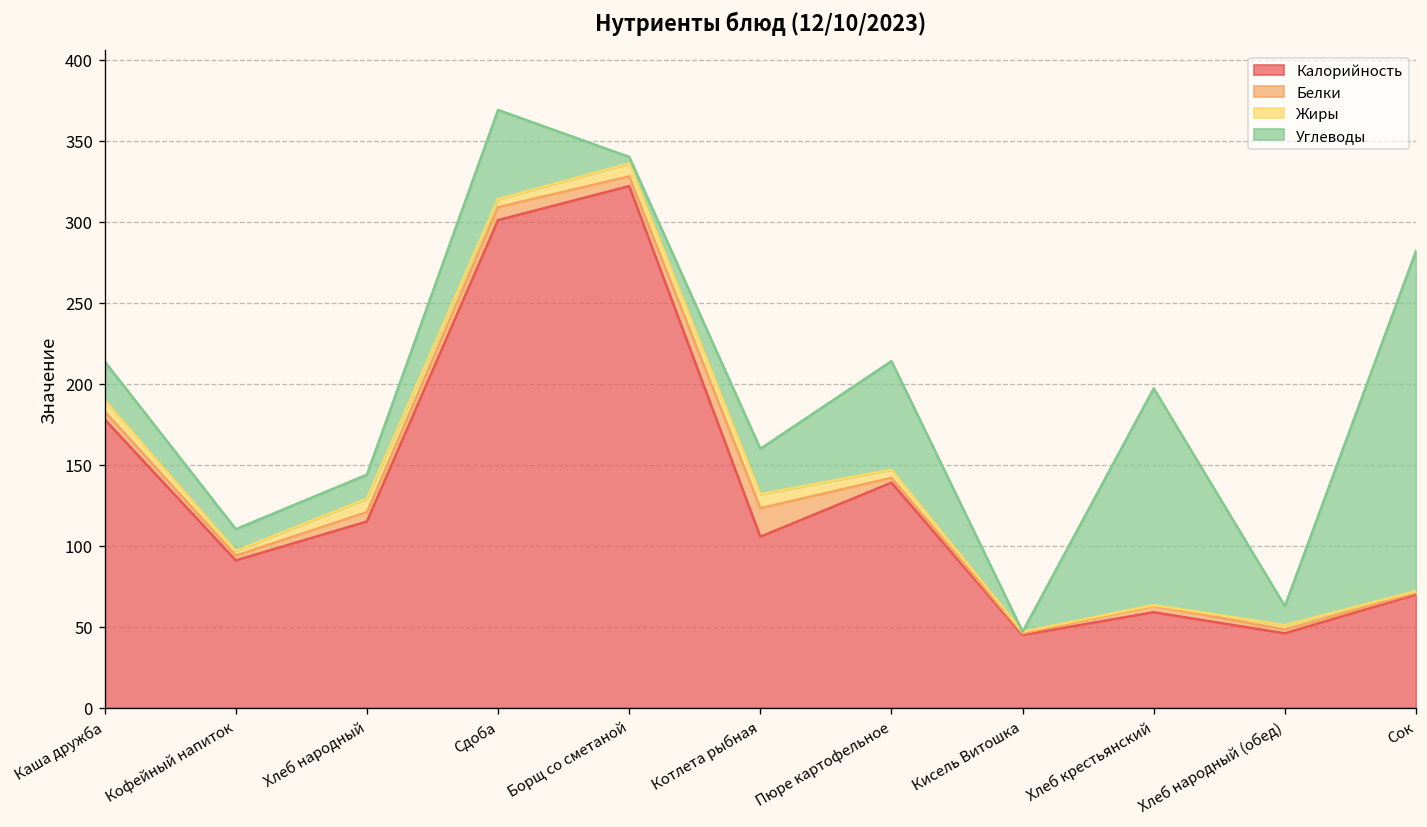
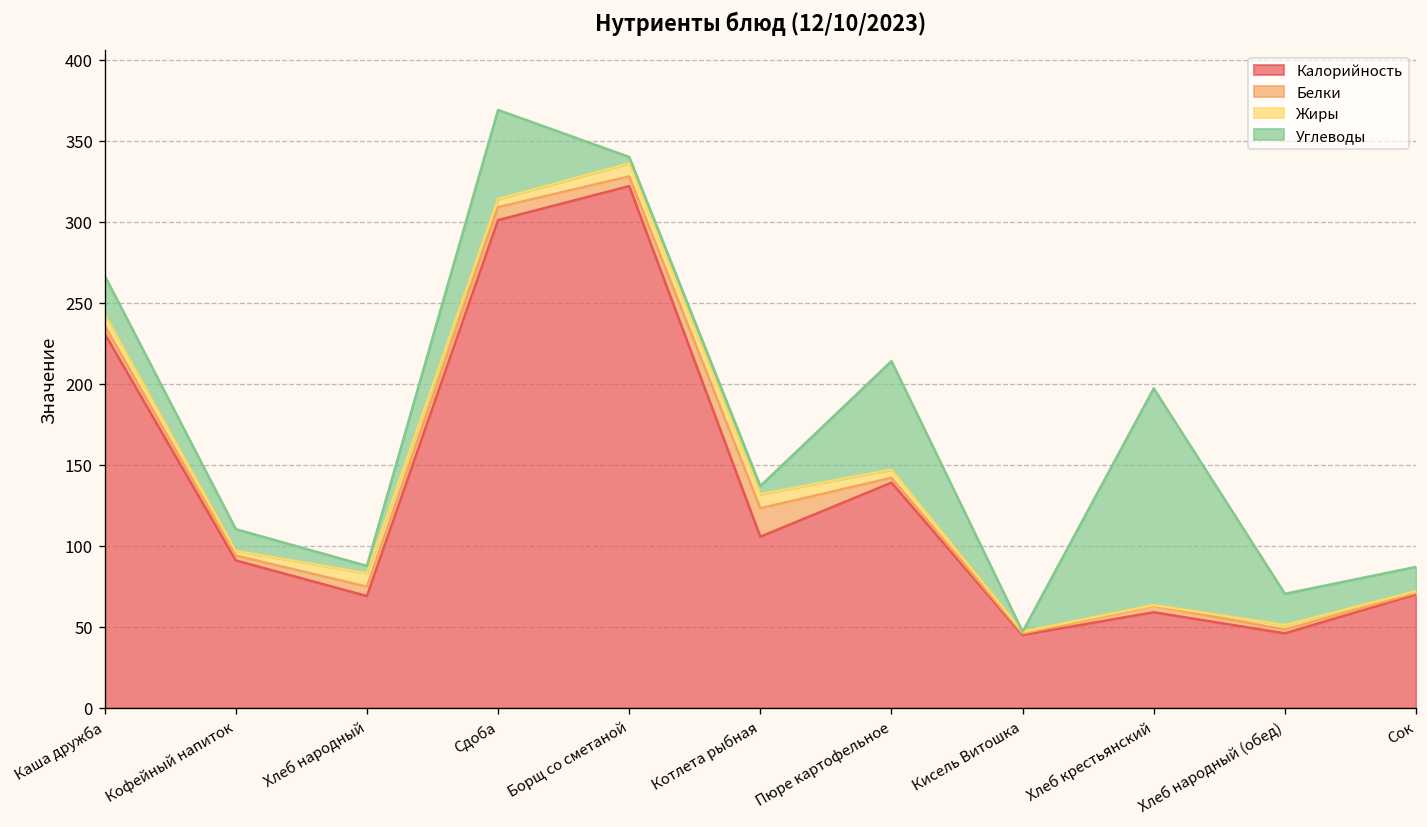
Калорийность, Каша дружба: 178 -> 231
Калорийность, Хлеб народный: 115 -> 69
Углеводы, Хлеб народный: 15 -> 5
Углеводы, Котлета рыбная: 28 -> 5
Углеводы, Хлеб народный (обед): 12 -> 19
Углеводы, Сок: 210 -> 15
